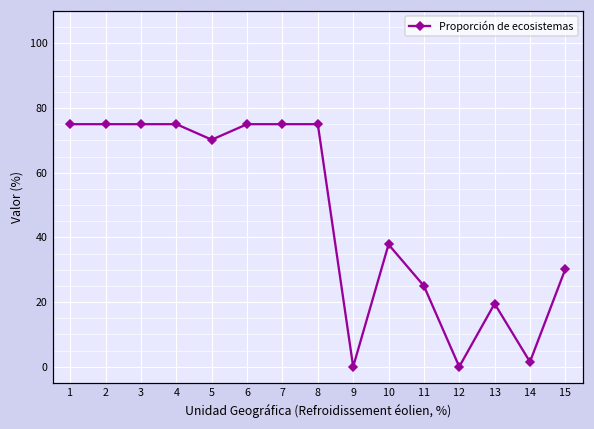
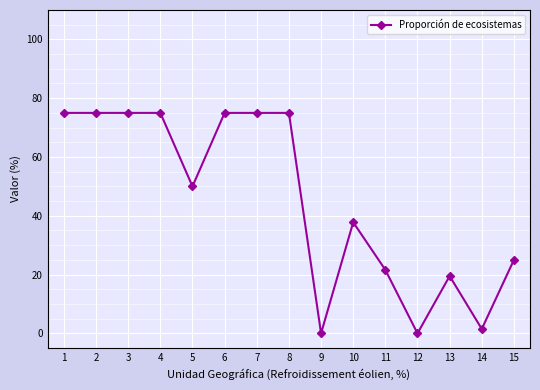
5: 70 -> 50
11: 25 -> 22
15: 30 -> 25
